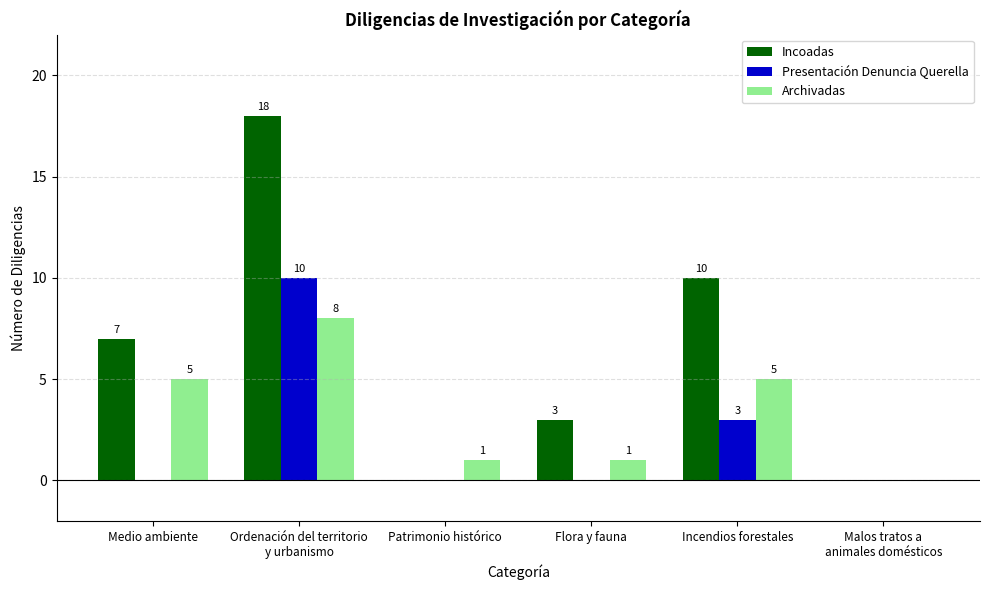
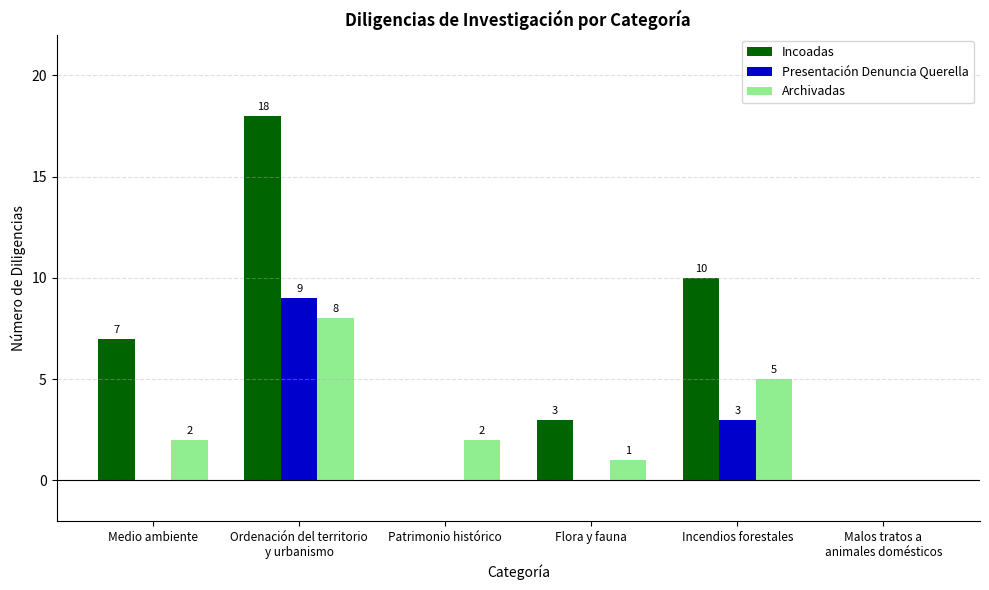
Archivadas, Medio ambiente: 5 -> 2
Presentación Denuncia Querella, Ordenación del territorio y urbanismo: 10 -> 9
Archivadas, Patrimonio histórico: 1 -> 2
